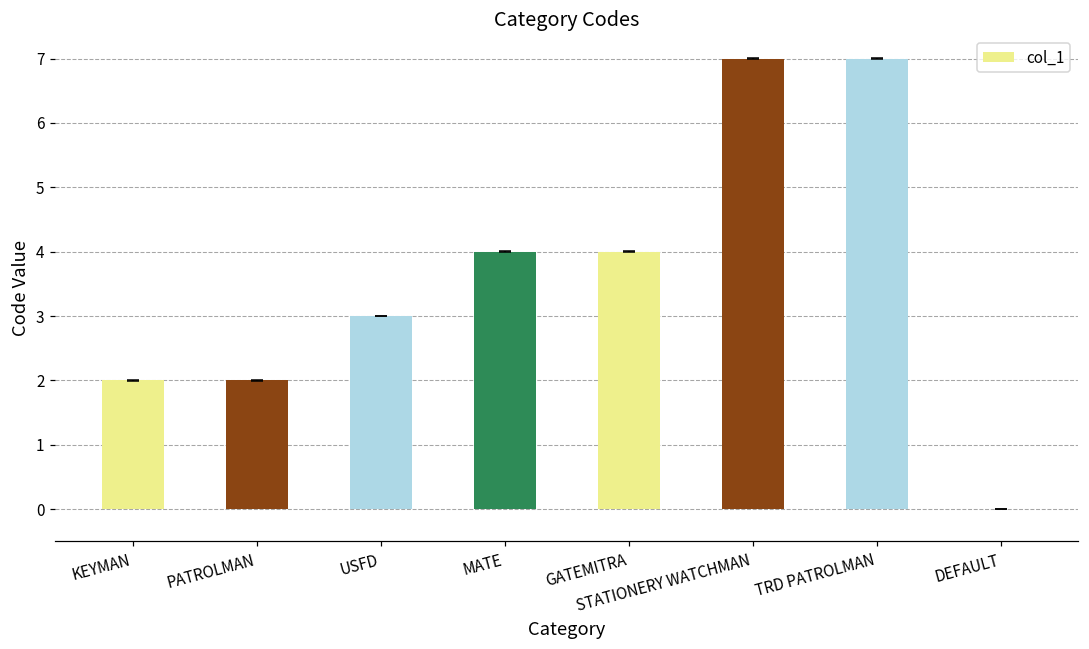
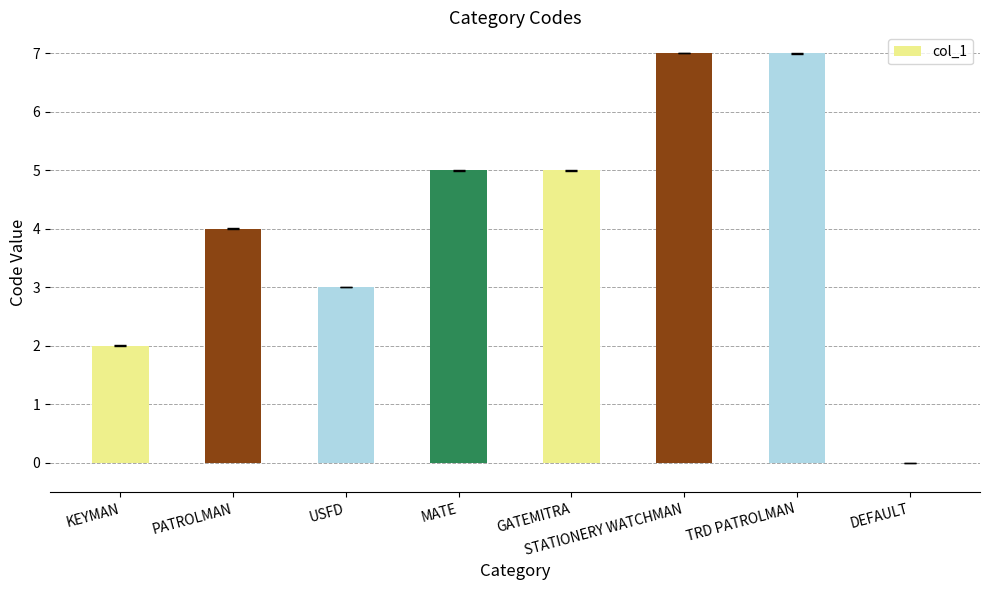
col_1, PATROLMAN: 2 -> 4
col_1, MATE: 4 -> 5
col_1, GATEMITRA: 4 -> 5
